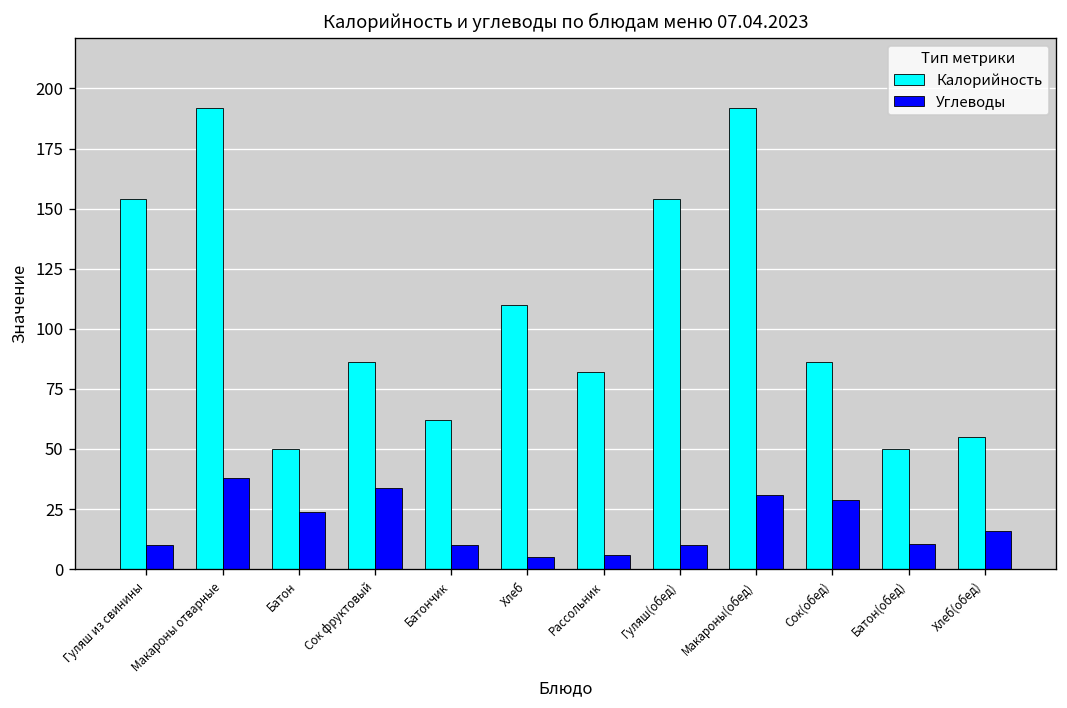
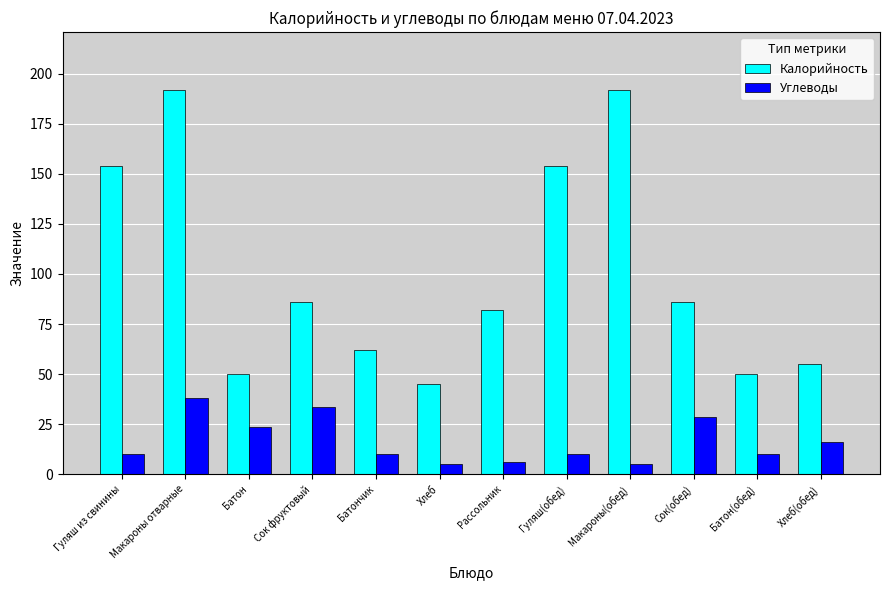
Калорийность, Хлеб: 110 -> 45
Углеводы, Макароны(обед): 31 -> 5
